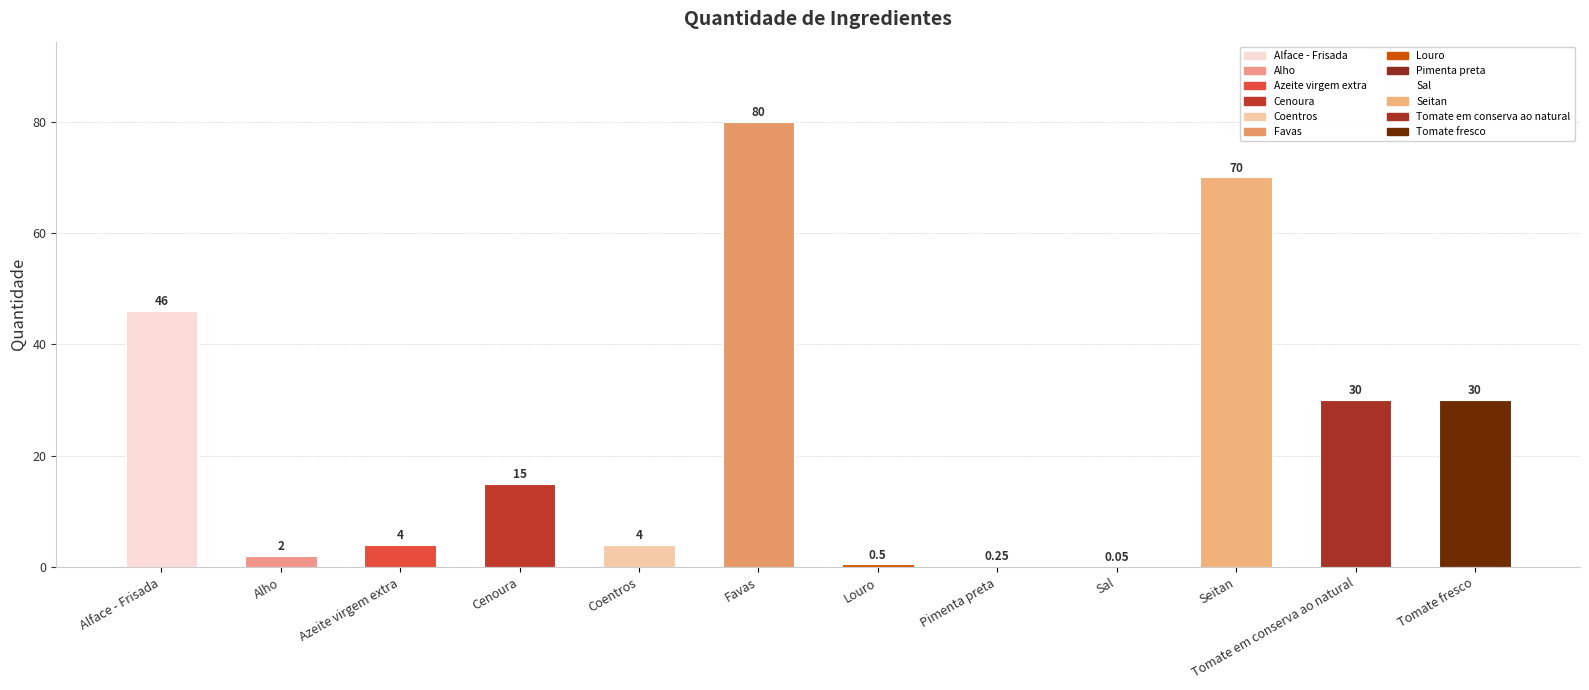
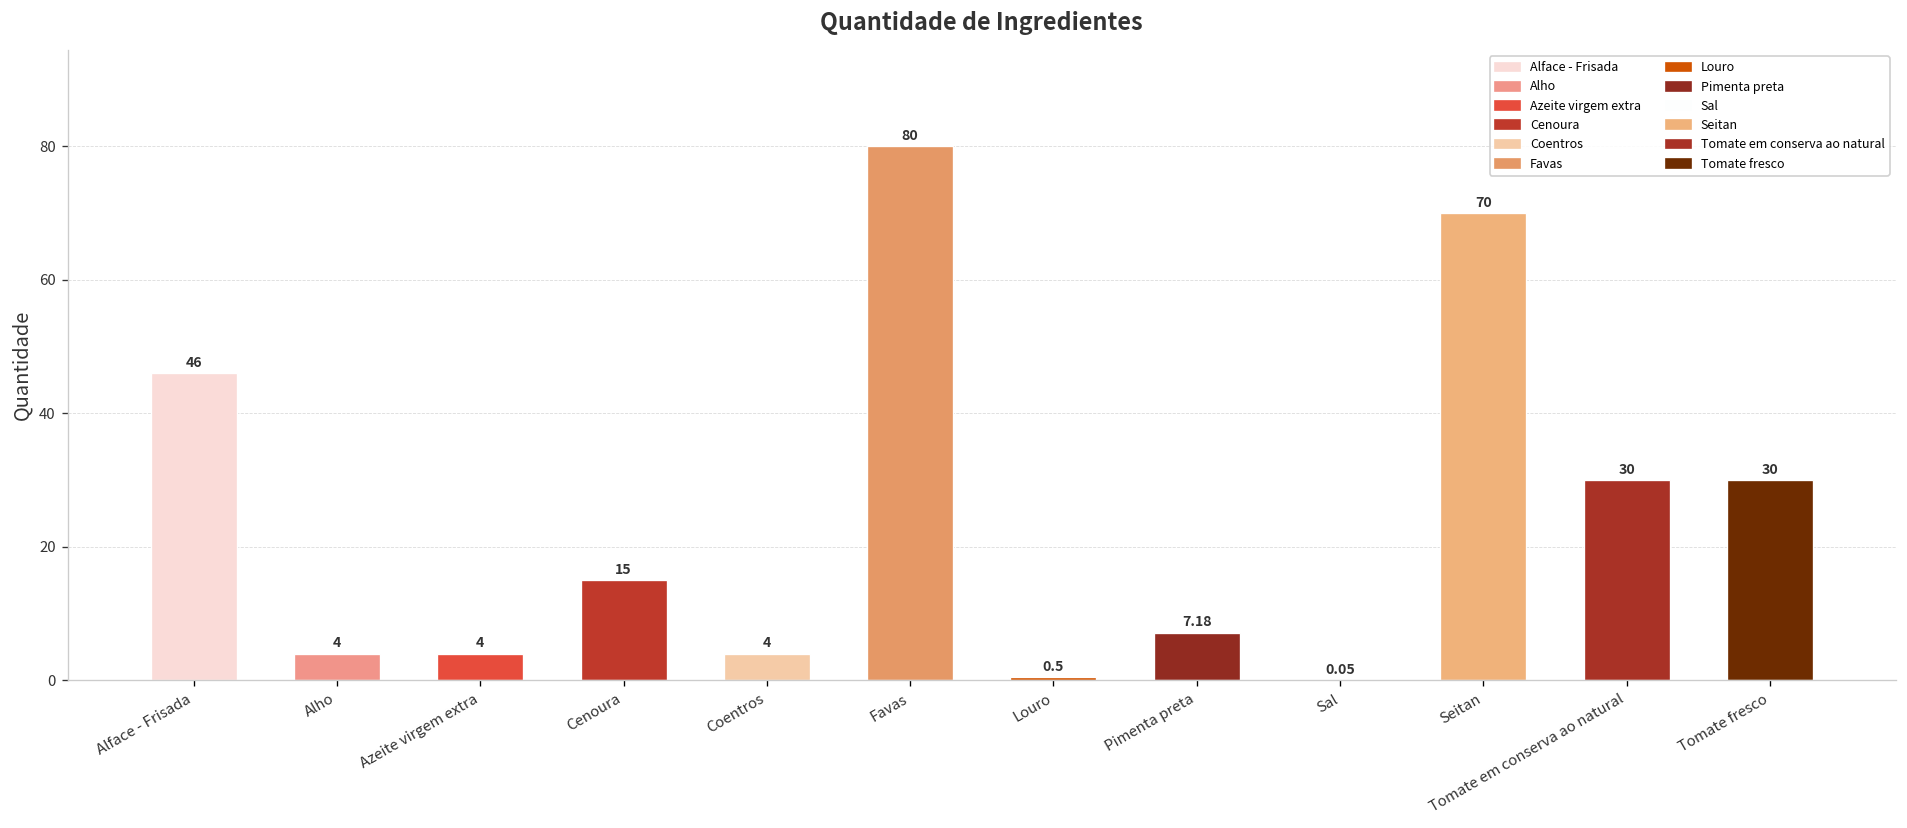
Alho: 2 -> 4
Pimenta preta: 0.25 -> 7.18
